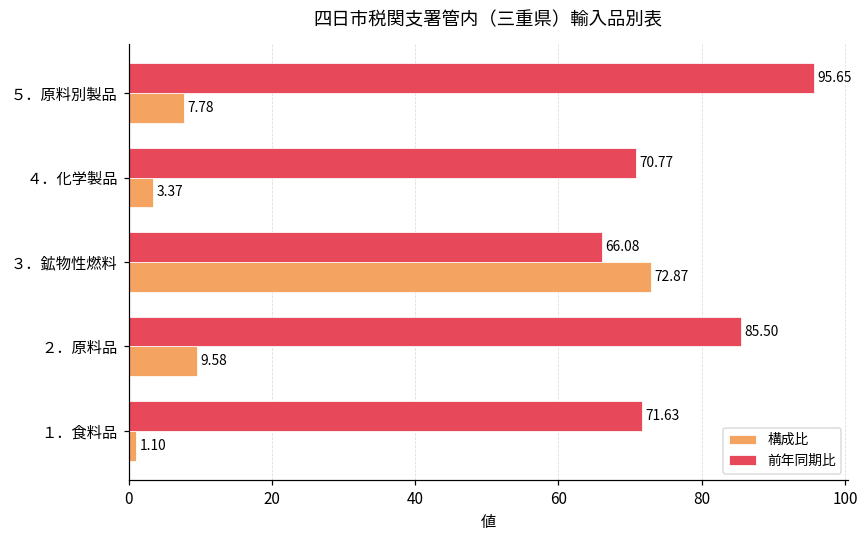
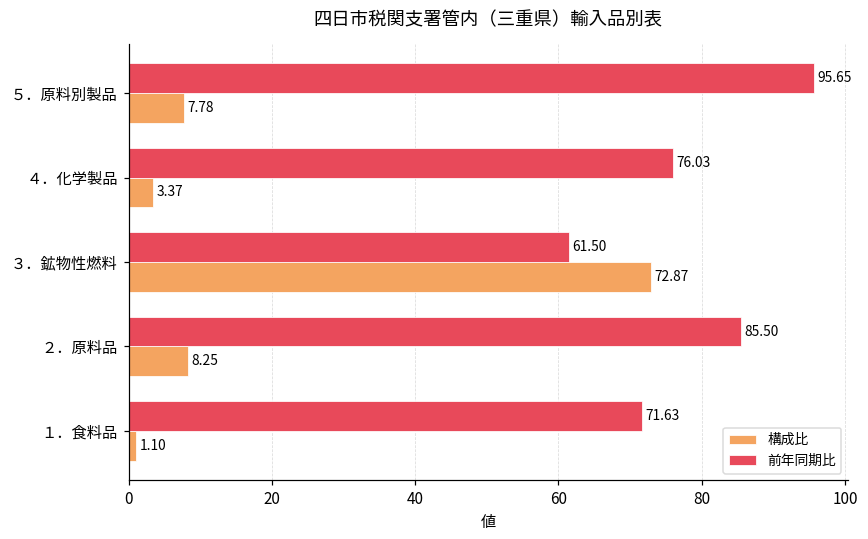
前年同期比, ４．化学製品: 70.77 -> 76.03
前年同期比, ３．鉱物性燃料: 66.08 -> 61.50
構成比, ２．原料品: 9.58 -> 8.25
